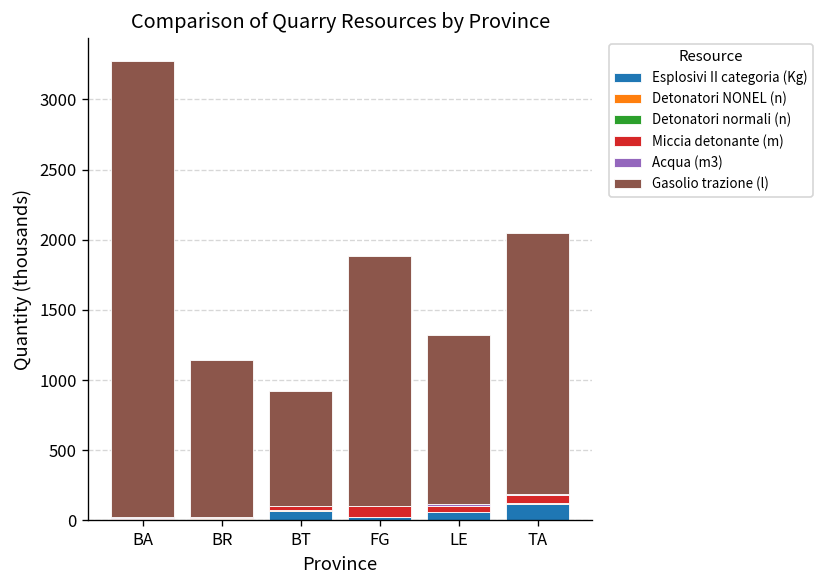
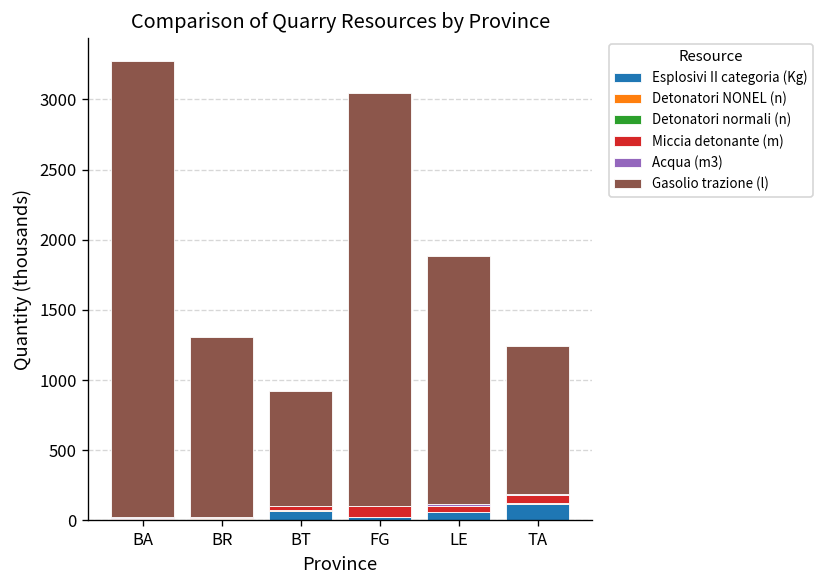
Gasolio trazione (l), BR: 1120 -> 1280
Gasolio trazione (l), FG: 1780 -> 2940
Gasolio trazione (l), LE: 1210 -> 1770
Gasolio trazione (l), TA: 1860 -> 1050
